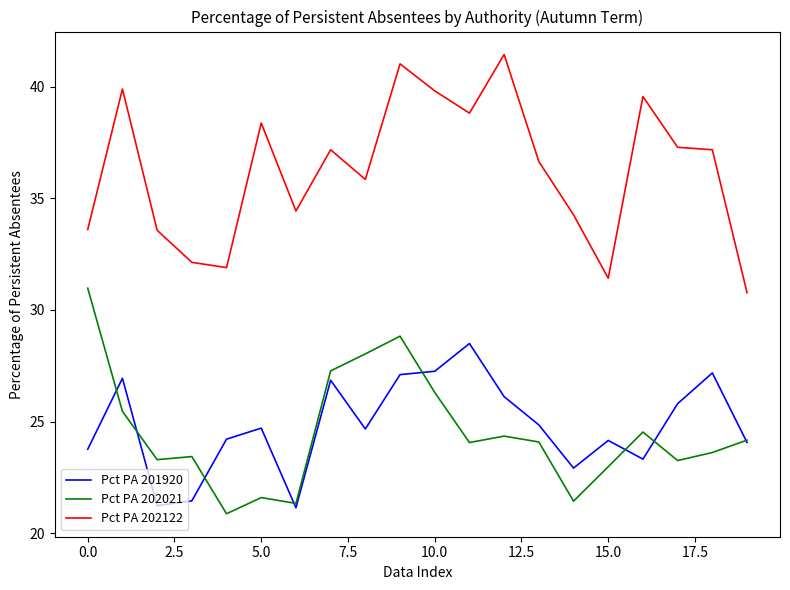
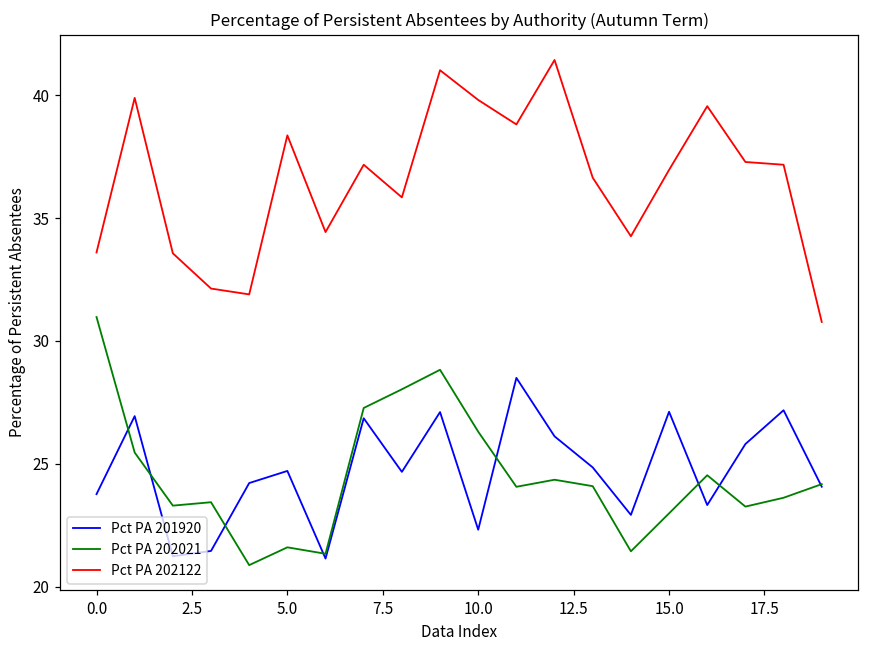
Pct PA 201920, 10.0: 27.3 -> 22.3
Pct PA 201920, 15.0: 24.2 -> 27.1
Pct PA 202122, 15.0: 31.4 -> 37.0
